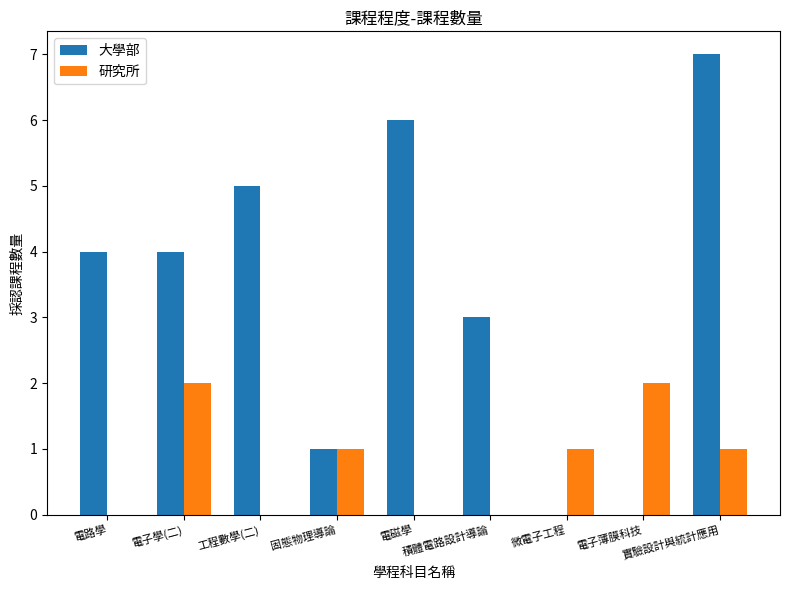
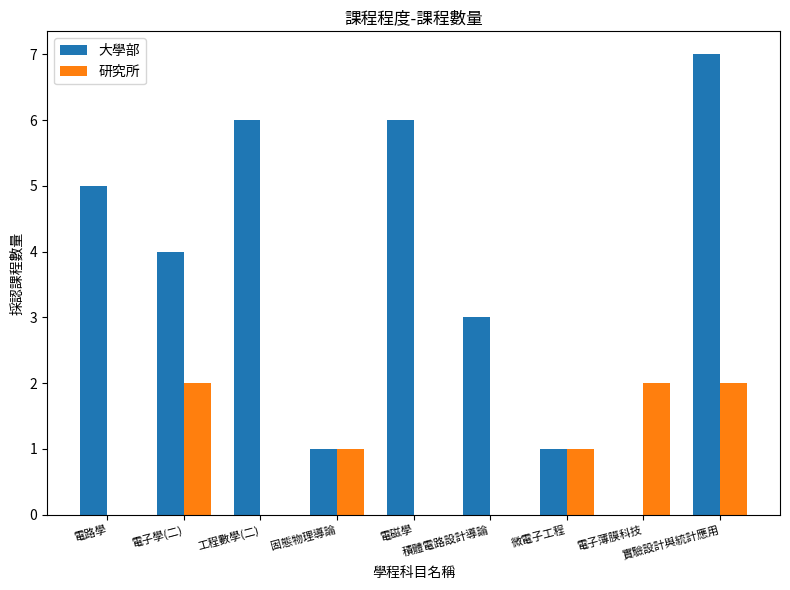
大學部, 電路學: 4 -> 5
大學部, 工程數學(二): 5 -> 6
大學部, 微電子工程: 0 -> 1
研究所, 實驗設計與統計應用: 1 -> 2
